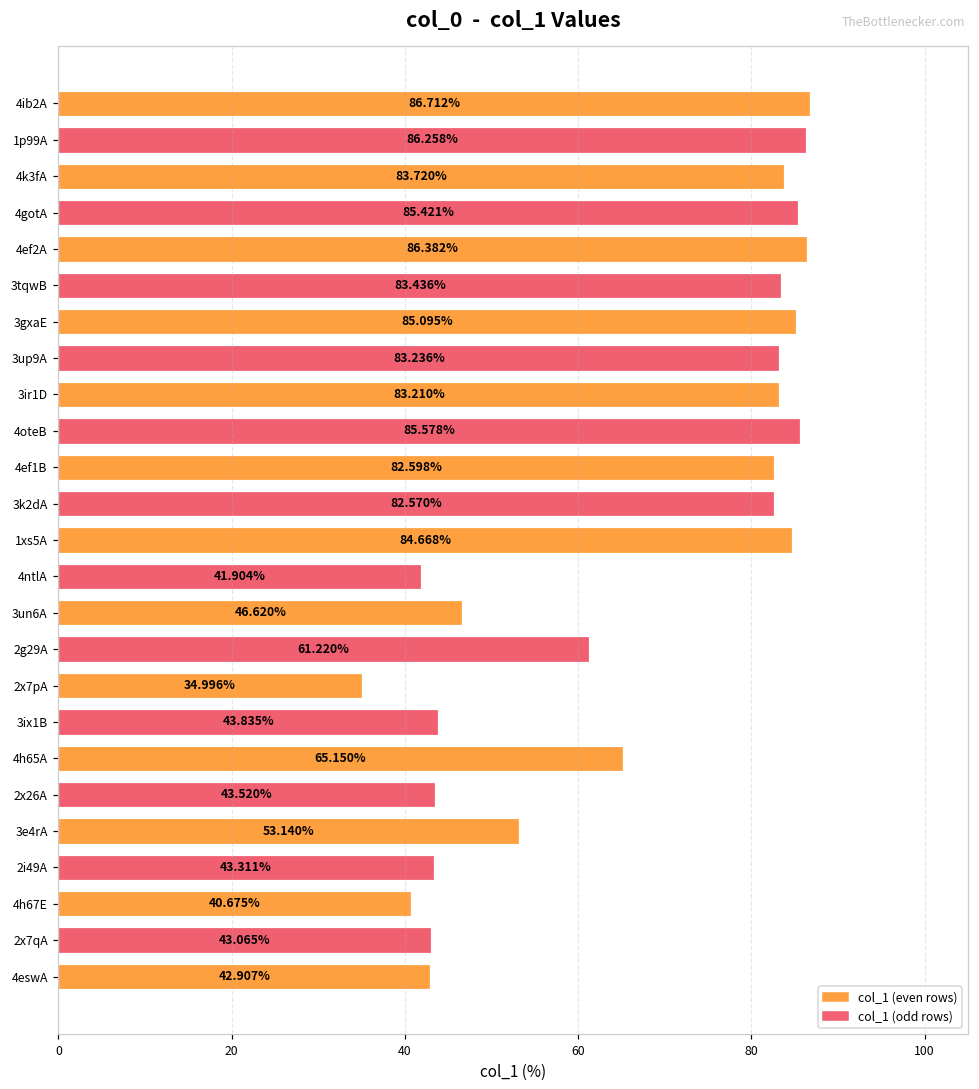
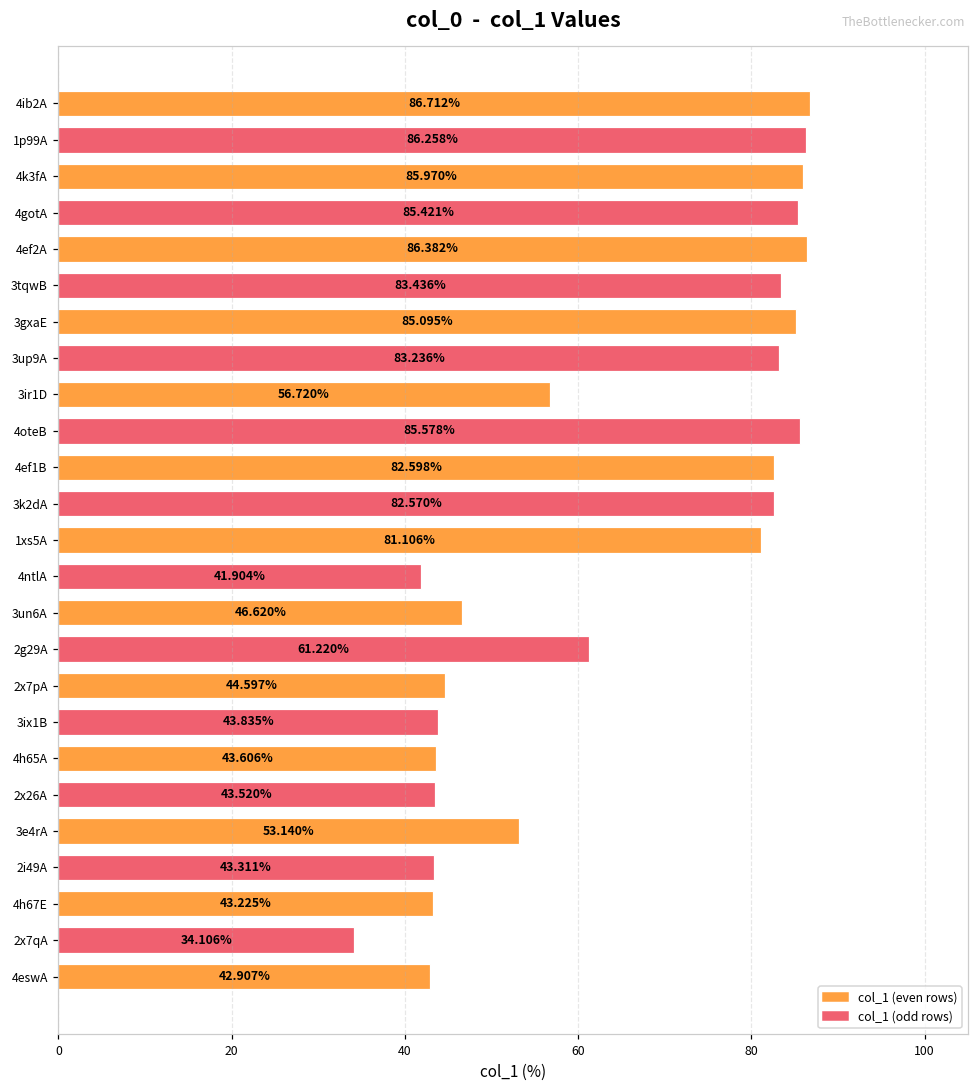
4k3fA: 83.720% -> 85.970%
3ir1D: 83.210% -> 56.720%
1xs5A: 84.668% -> 81.106%
2x7pA: 34.996% -> 44.597%
4h65A: 65.150% -> 43.606%
4h67E: 40.675% -> 43.225%
2x7qA: 43.065% -> 34.106%
